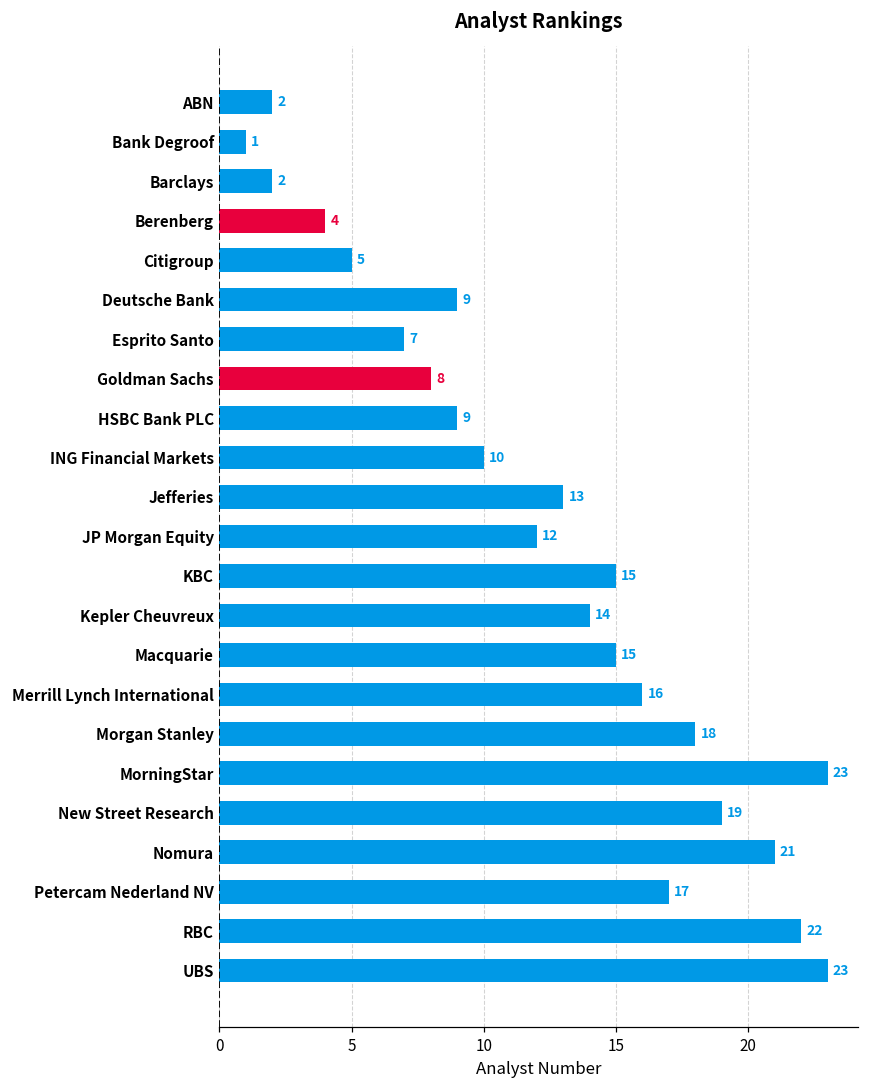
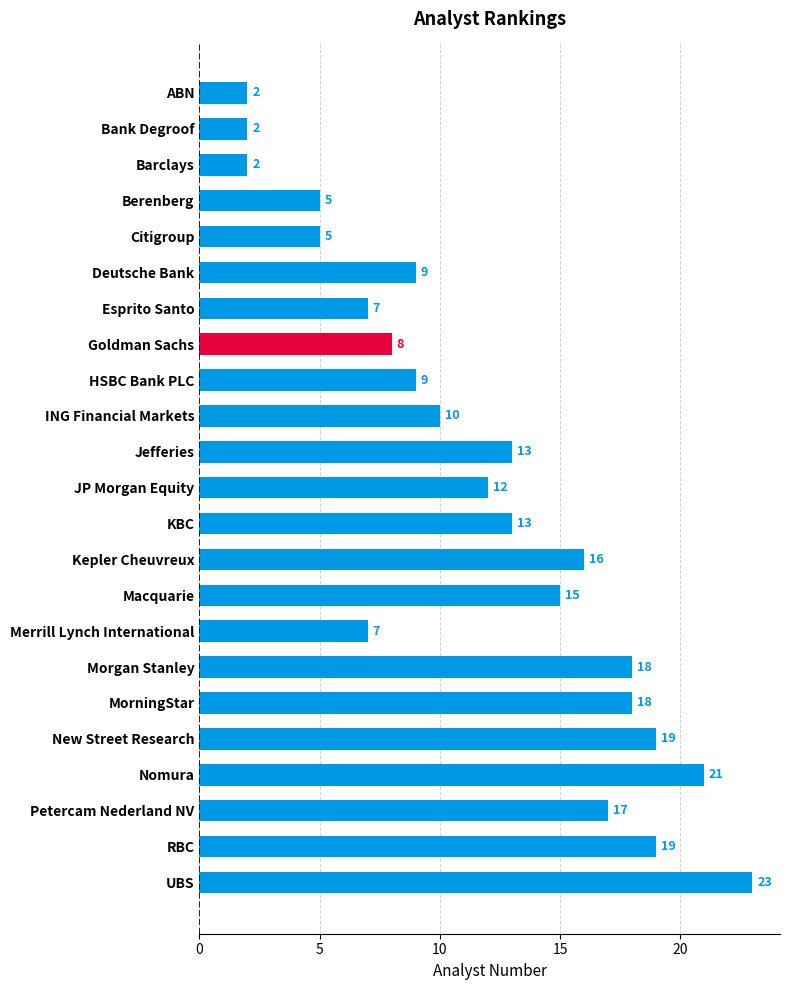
Bank Degroof: 1 -> 2
Berenberg: 4 -> 5
KBC: 15 -> 13
Kepler Cheuvreux: 14 -> 16
Merrill Lynch International: 16 -> 7
MorningStar: 23 -> 18
RBC: 22 -> 19
